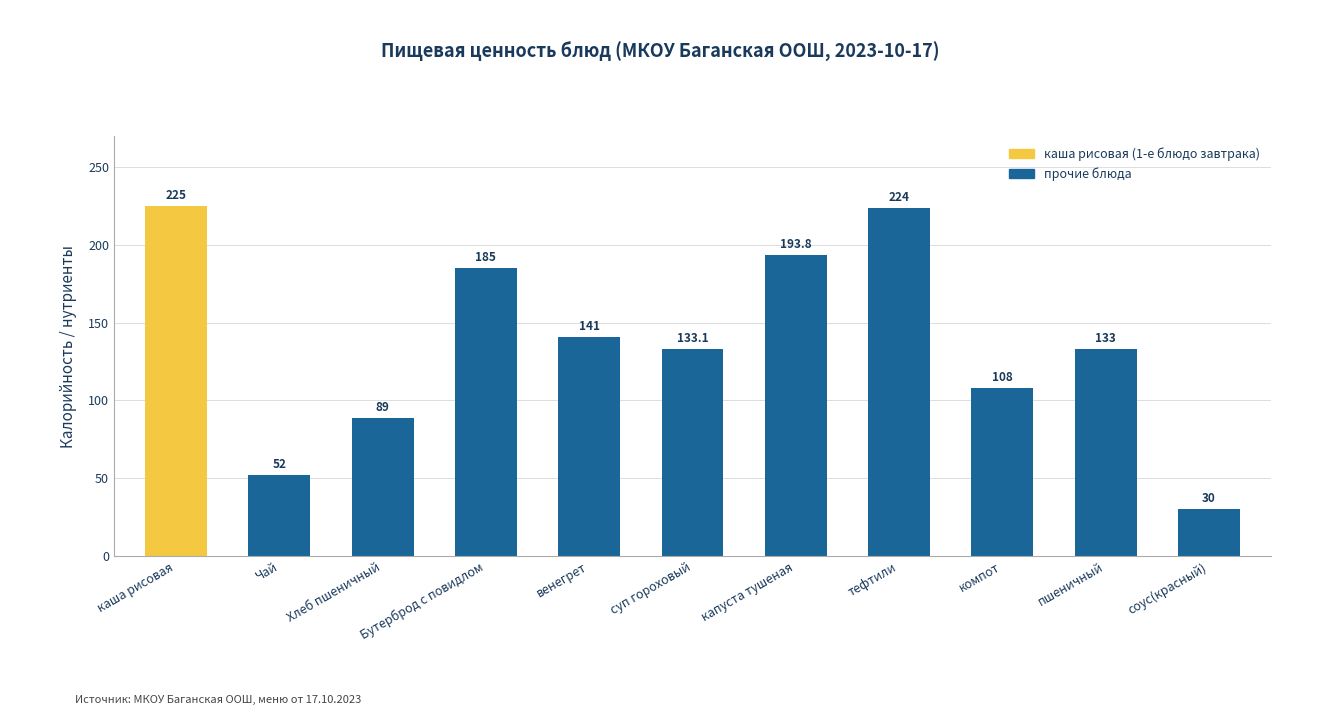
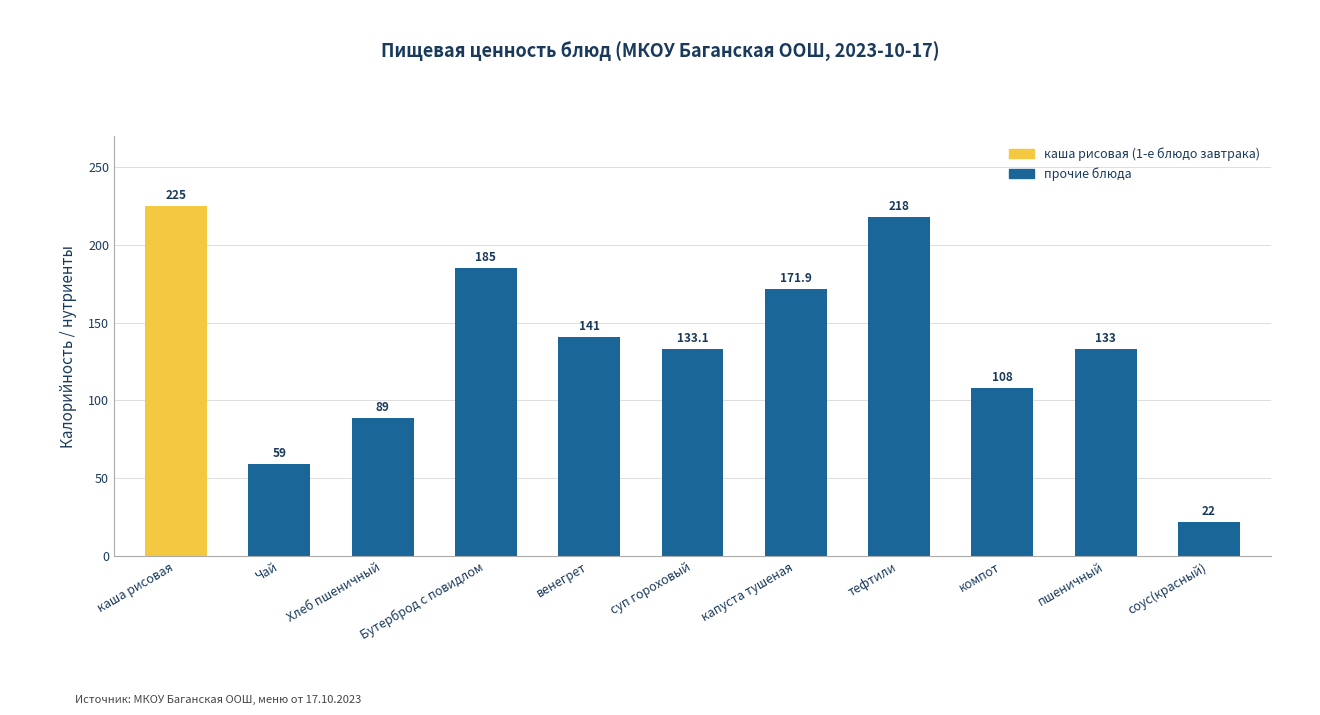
Чай: 52 -> 59
капуста тушеная: 193.8 -> 171.9
тефтили: 224 -> 218
соус(красный): 30 -> 22
